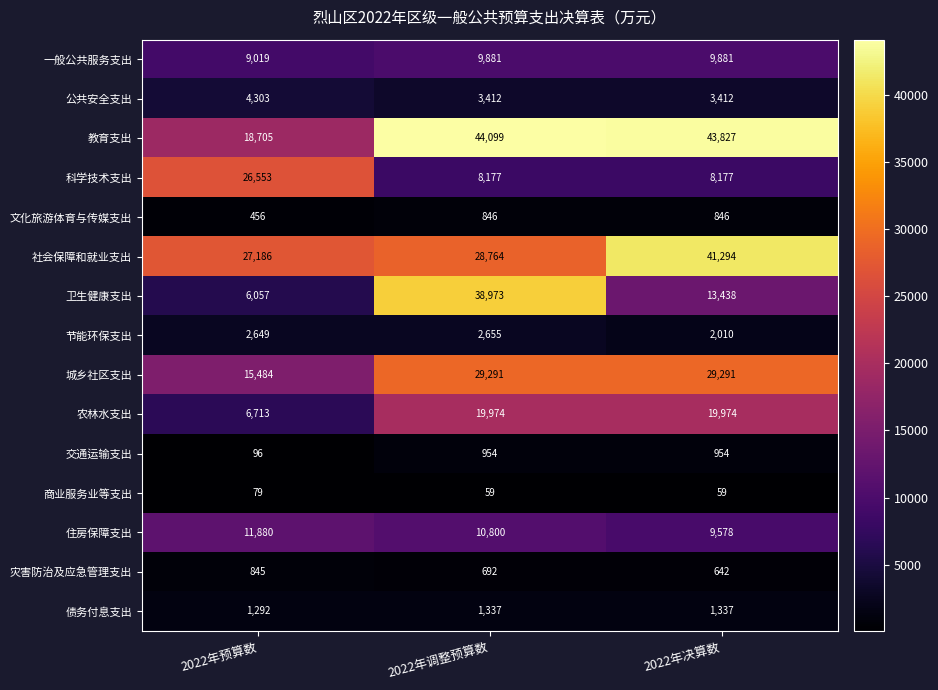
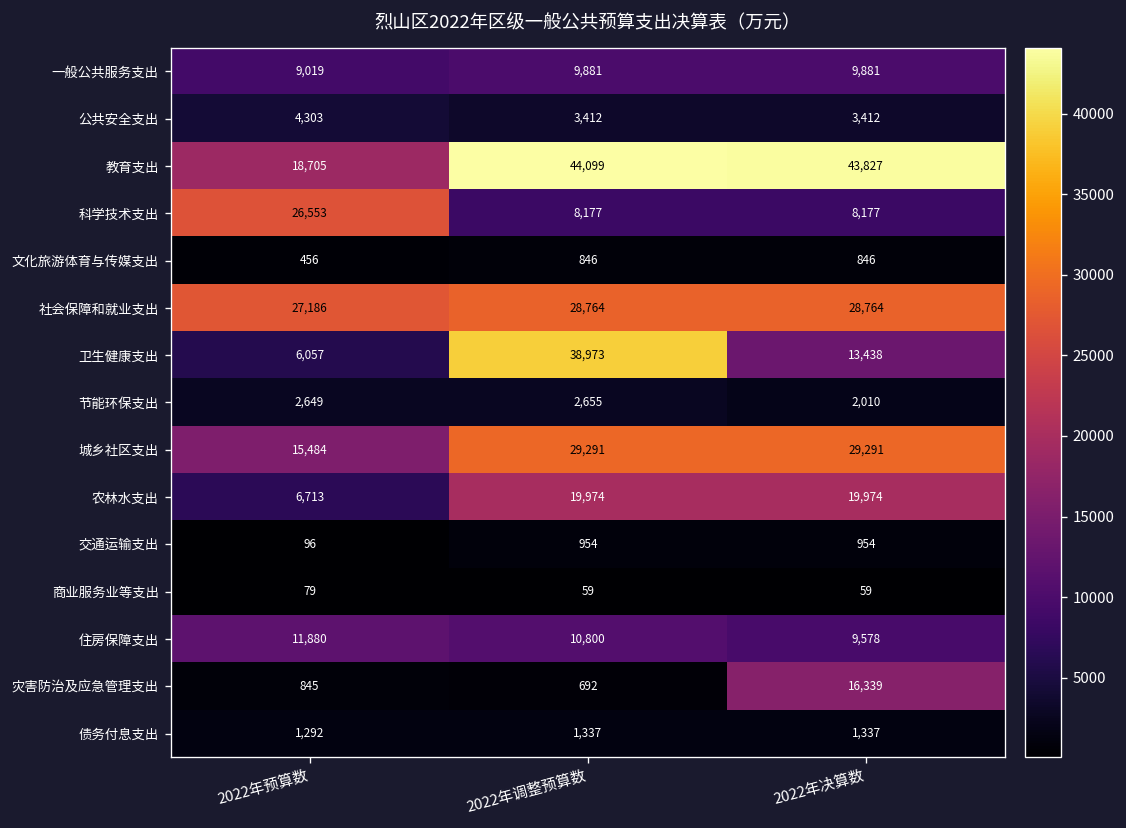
社会保障和就业支出, 2022年决算数: 41,294 -> 28,764
灾害防治及应急管理支出, 2022年决算数: 642 -> 16,339
